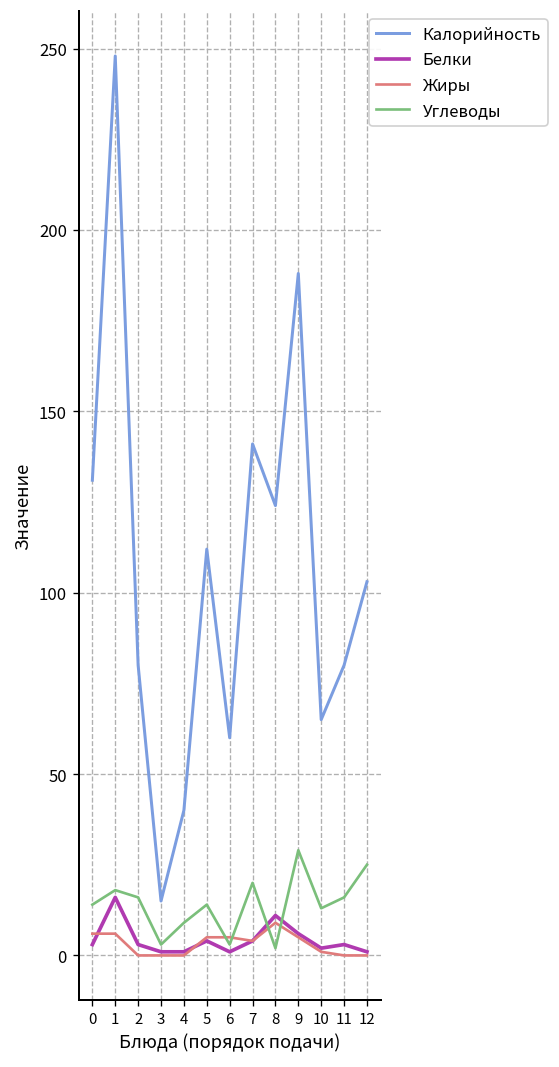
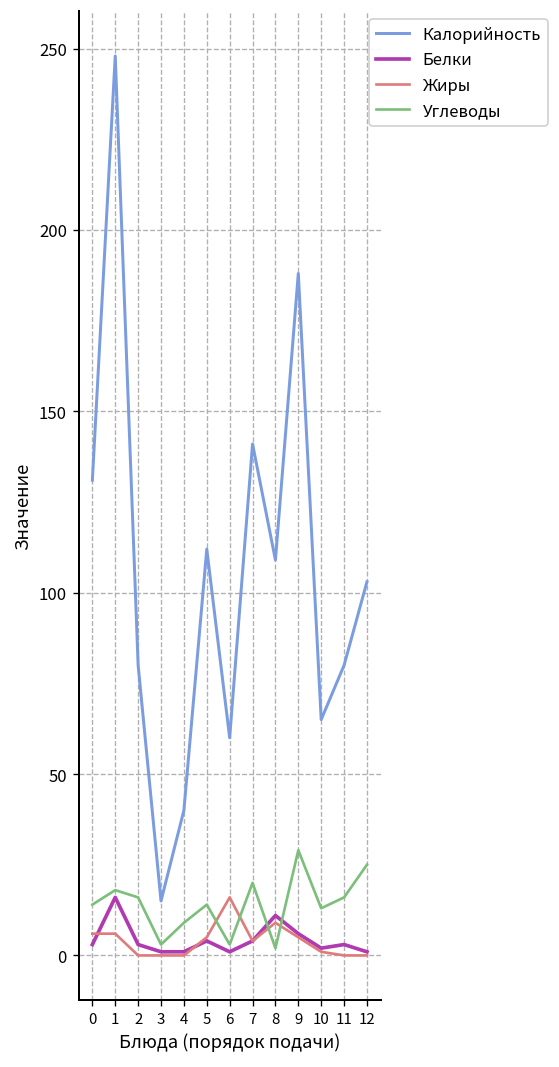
Жиры, 6: 5 -> 16
Калорийность, 8: 124 -> 109
